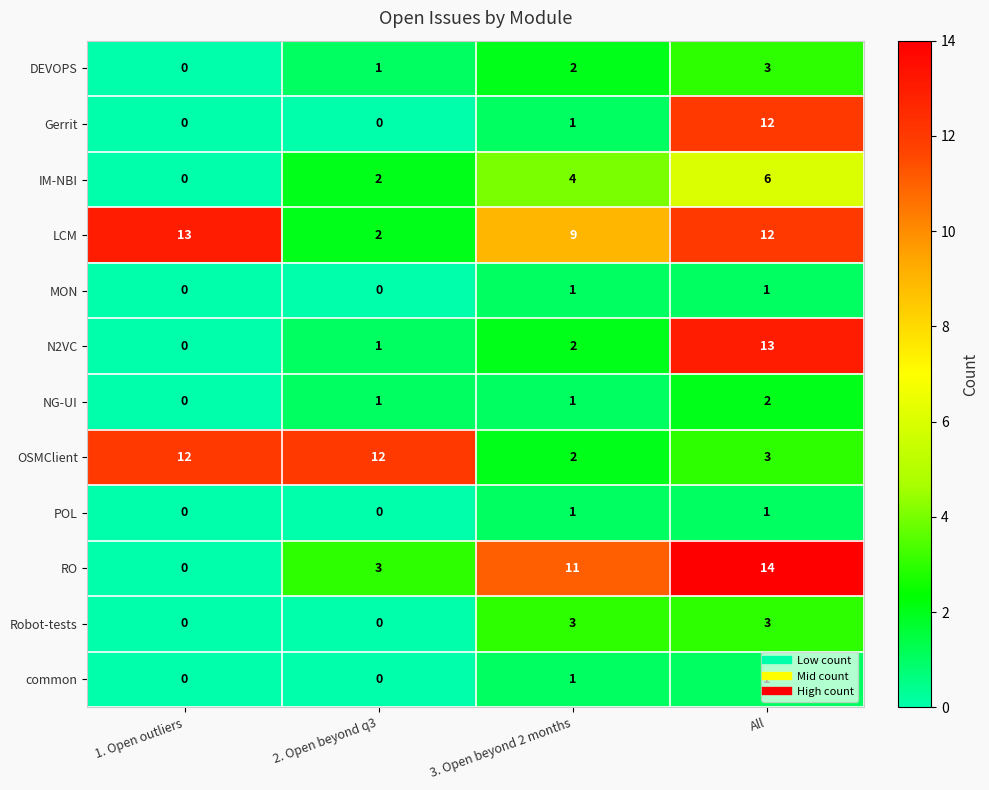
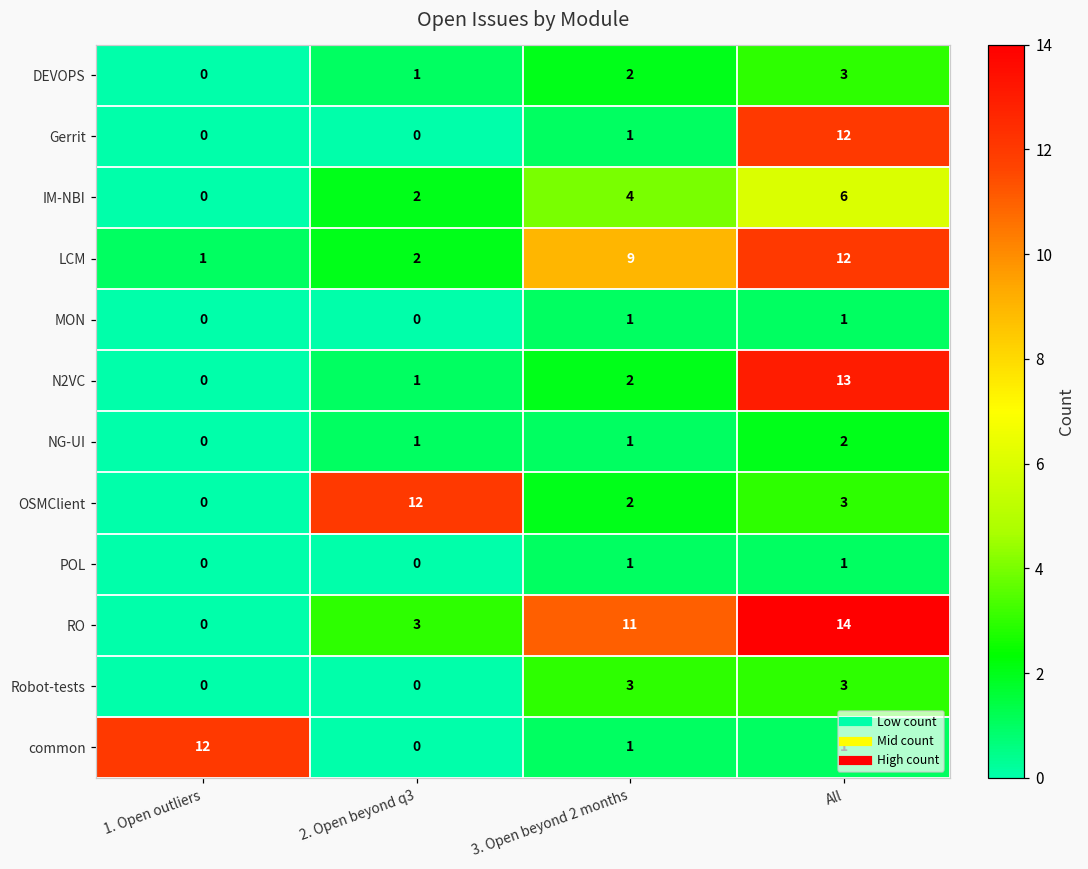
LCM, 1. Open outliers: 13 -> 1
OSMClient, 1. Open outliers: 12 -> 0
common, 1. Open outliers: 0 -> 12
